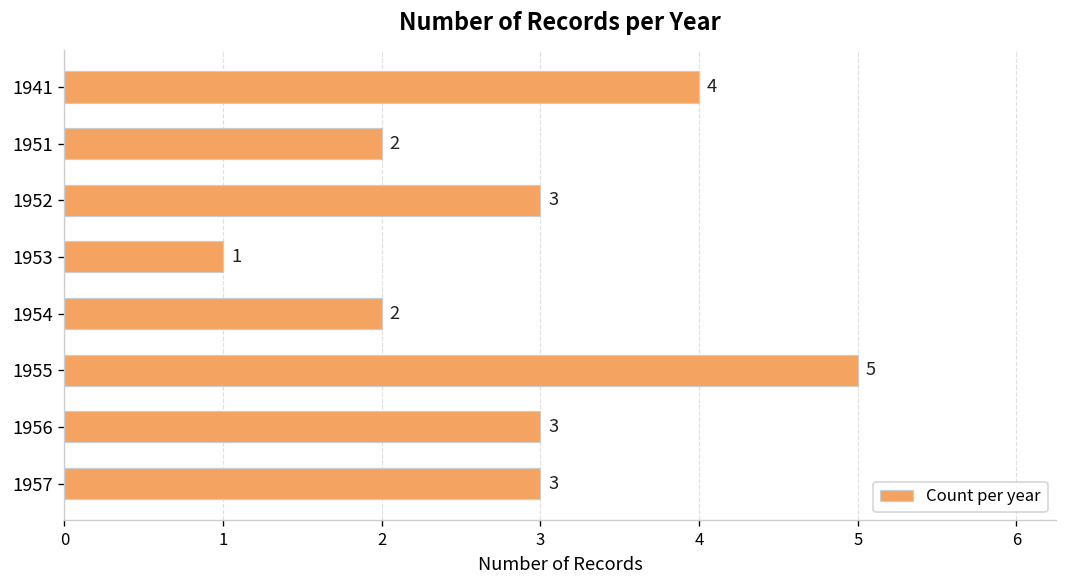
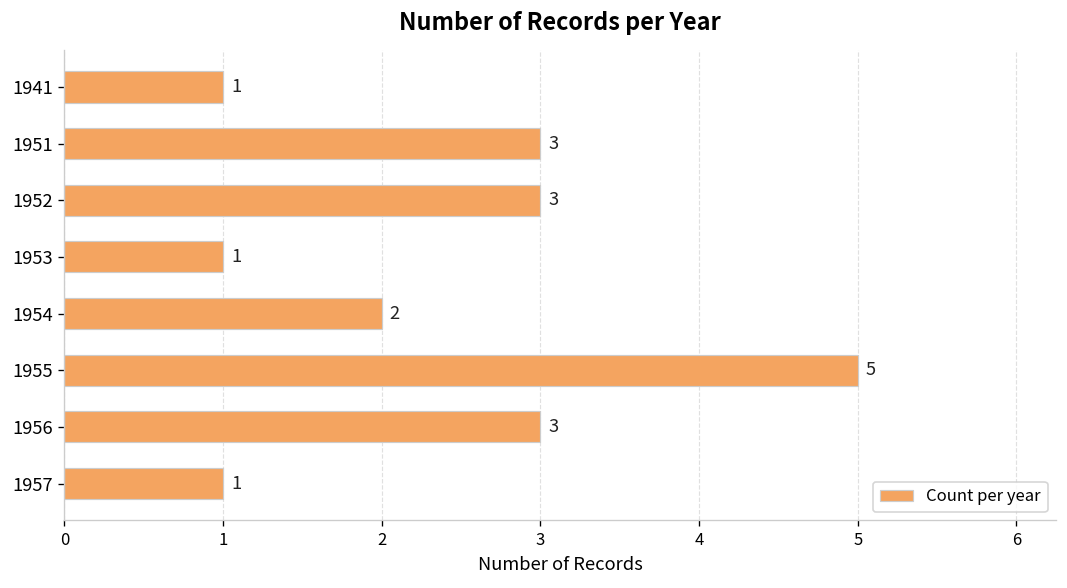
1941: 4 -> 1
1951: 2 -> 3
1957: 3 -> 1
